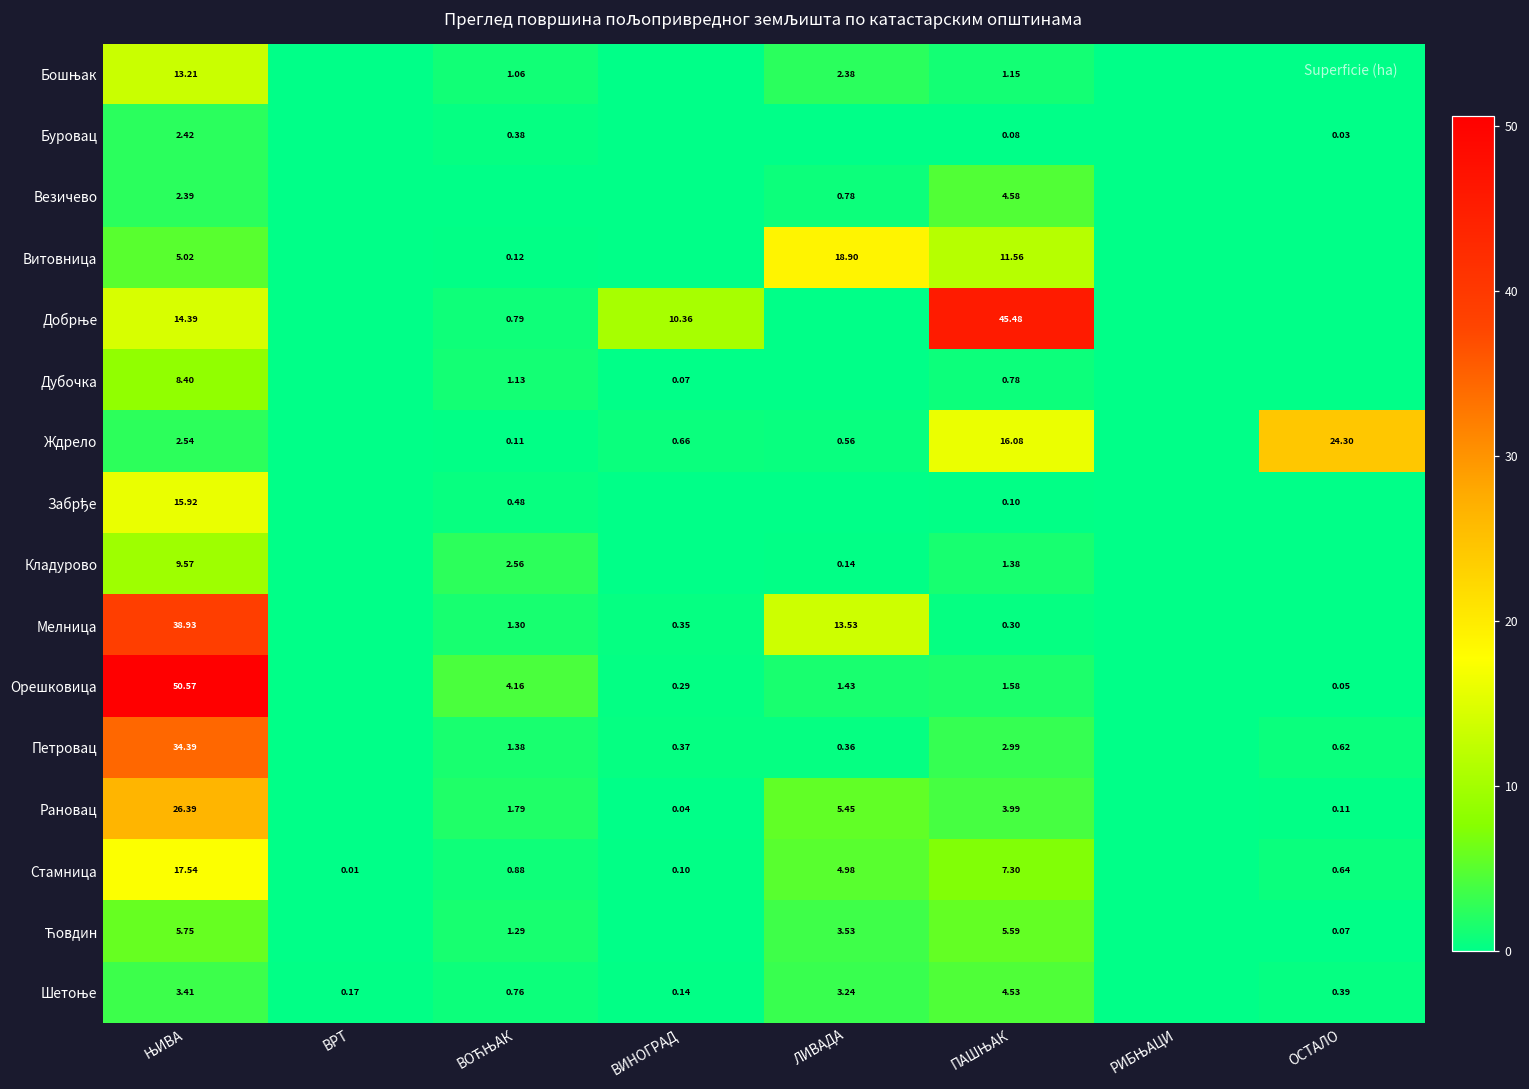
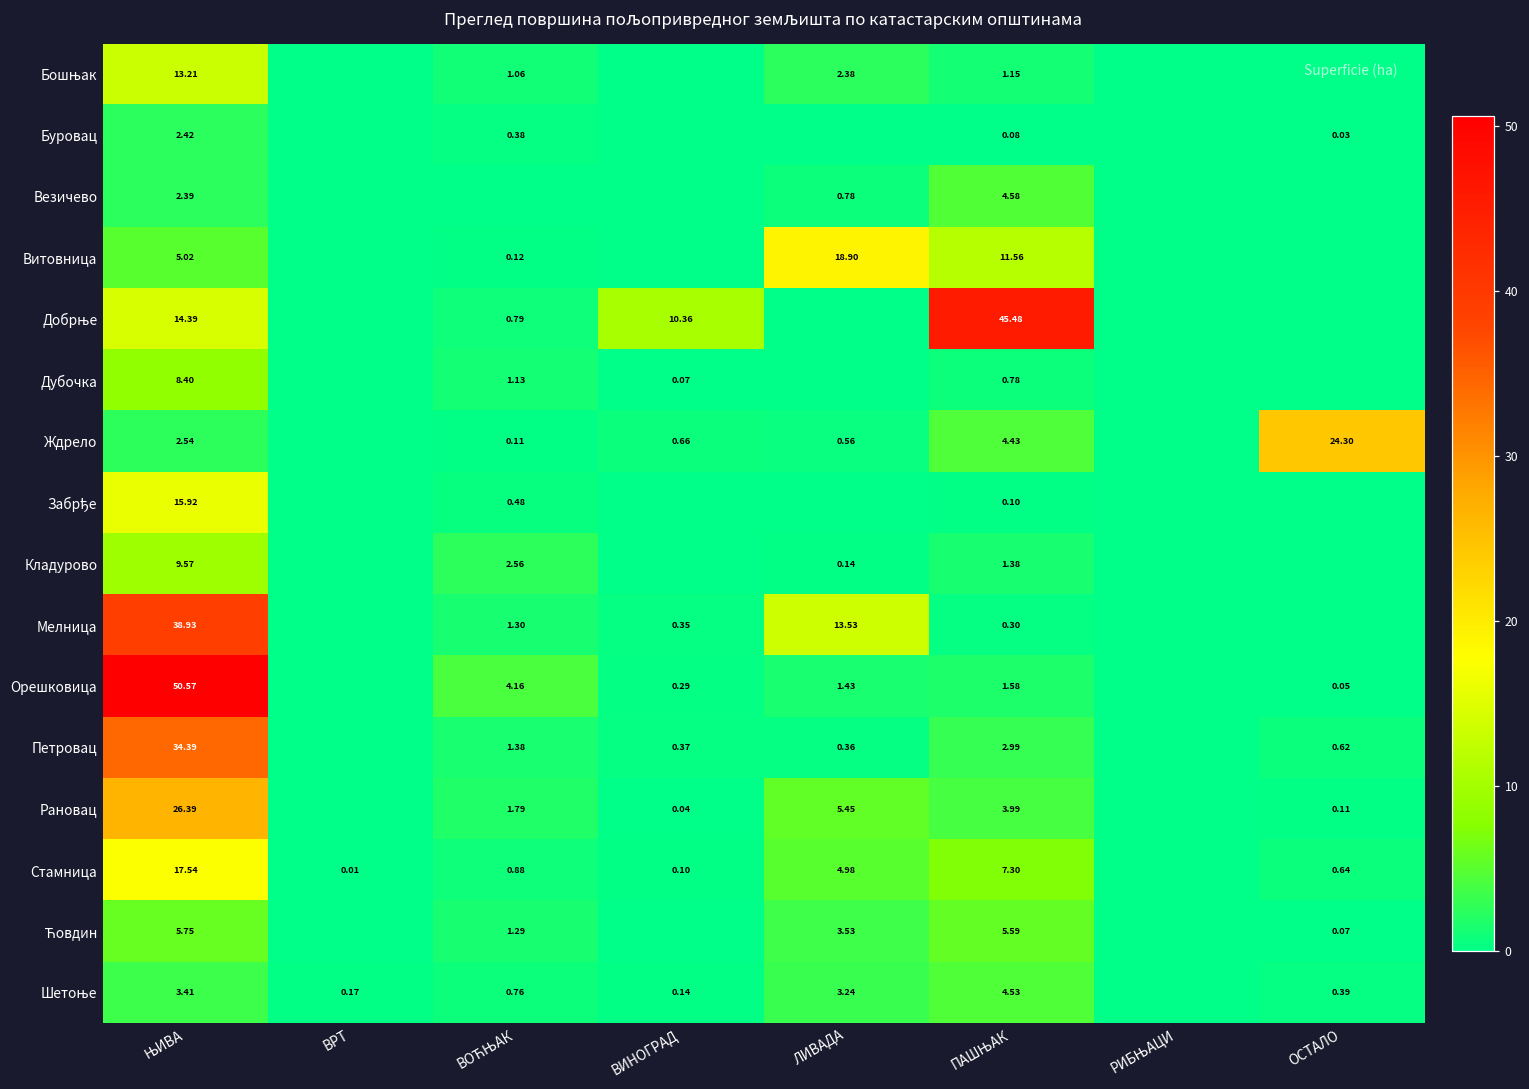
Ждрело, ПАШЊАК: 16.08 -> 4.43
